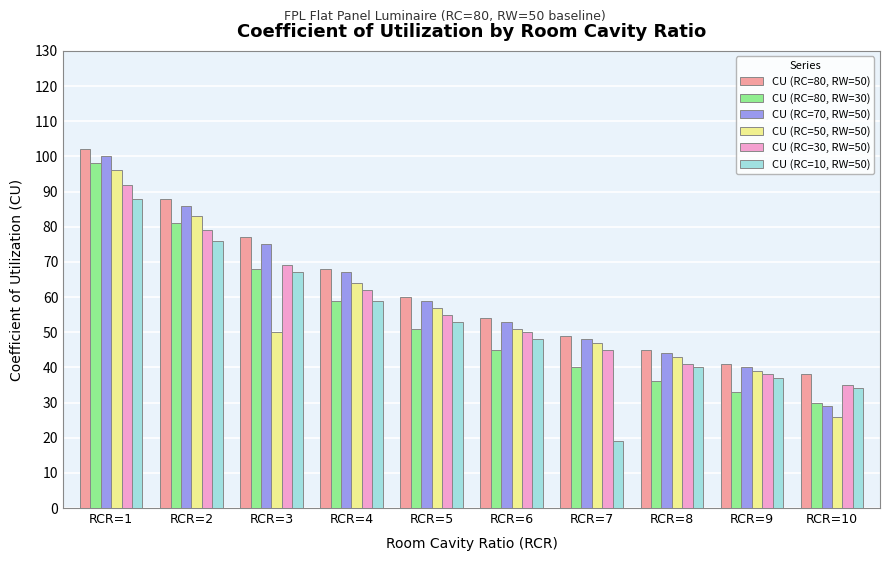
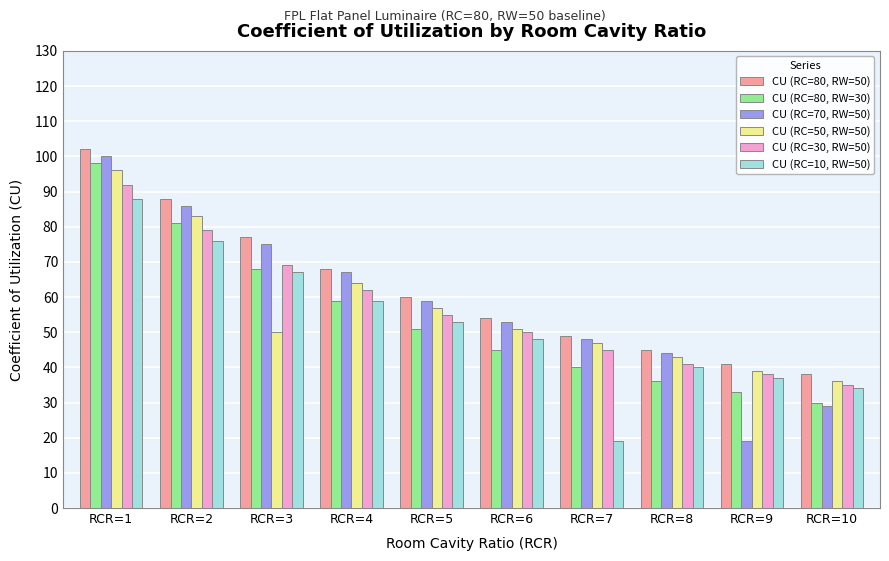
CU (RC=70, RW=50), RCR=9: 40 -> 19
CU (RC=50, RW=50), RCR=10: 26 -> 36
